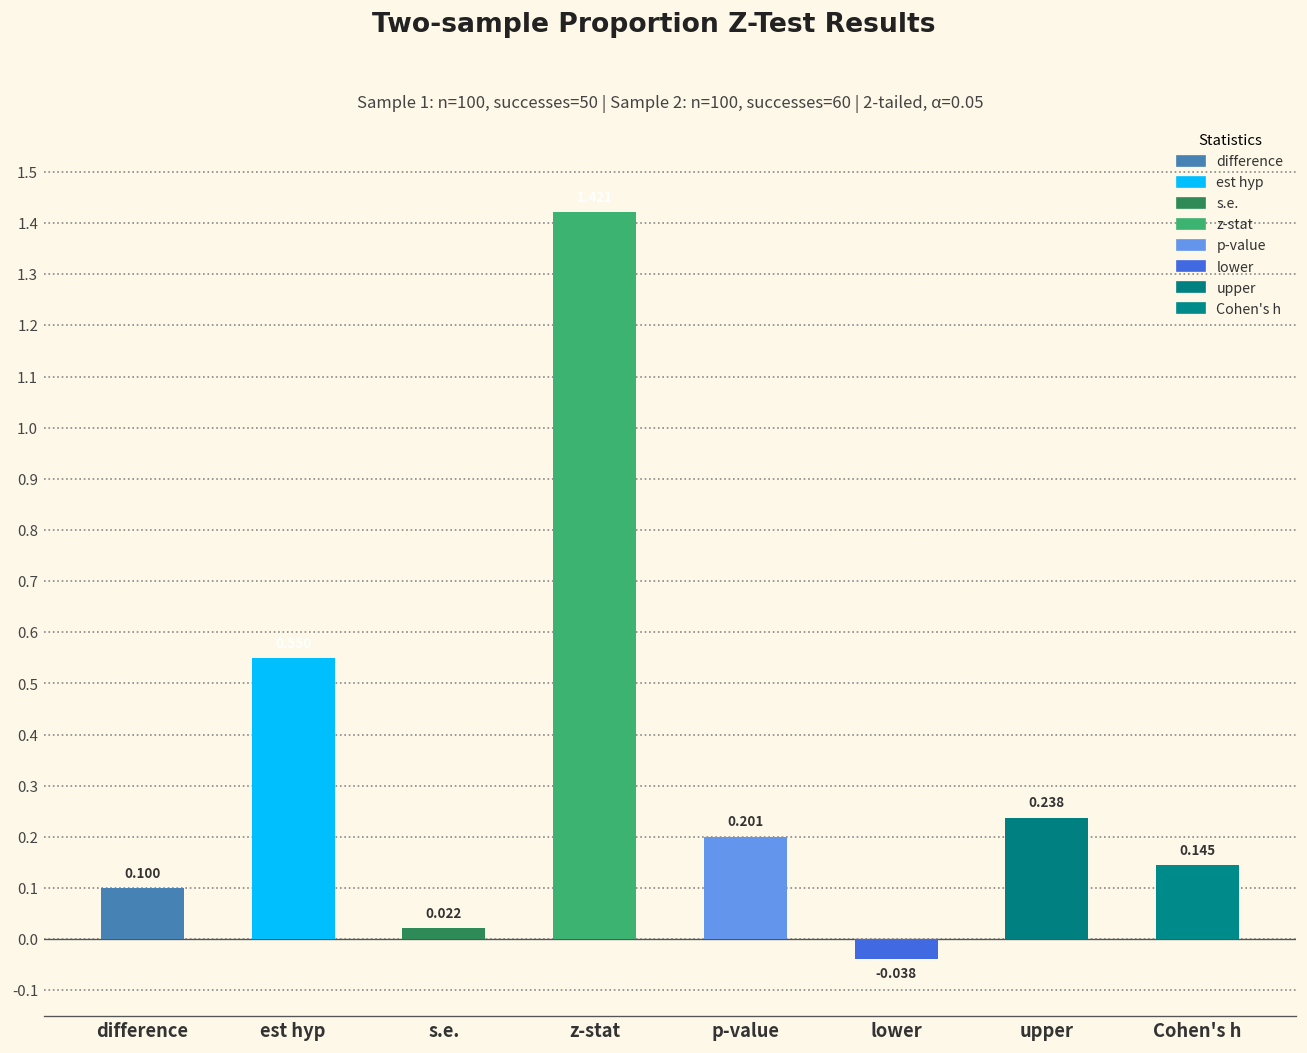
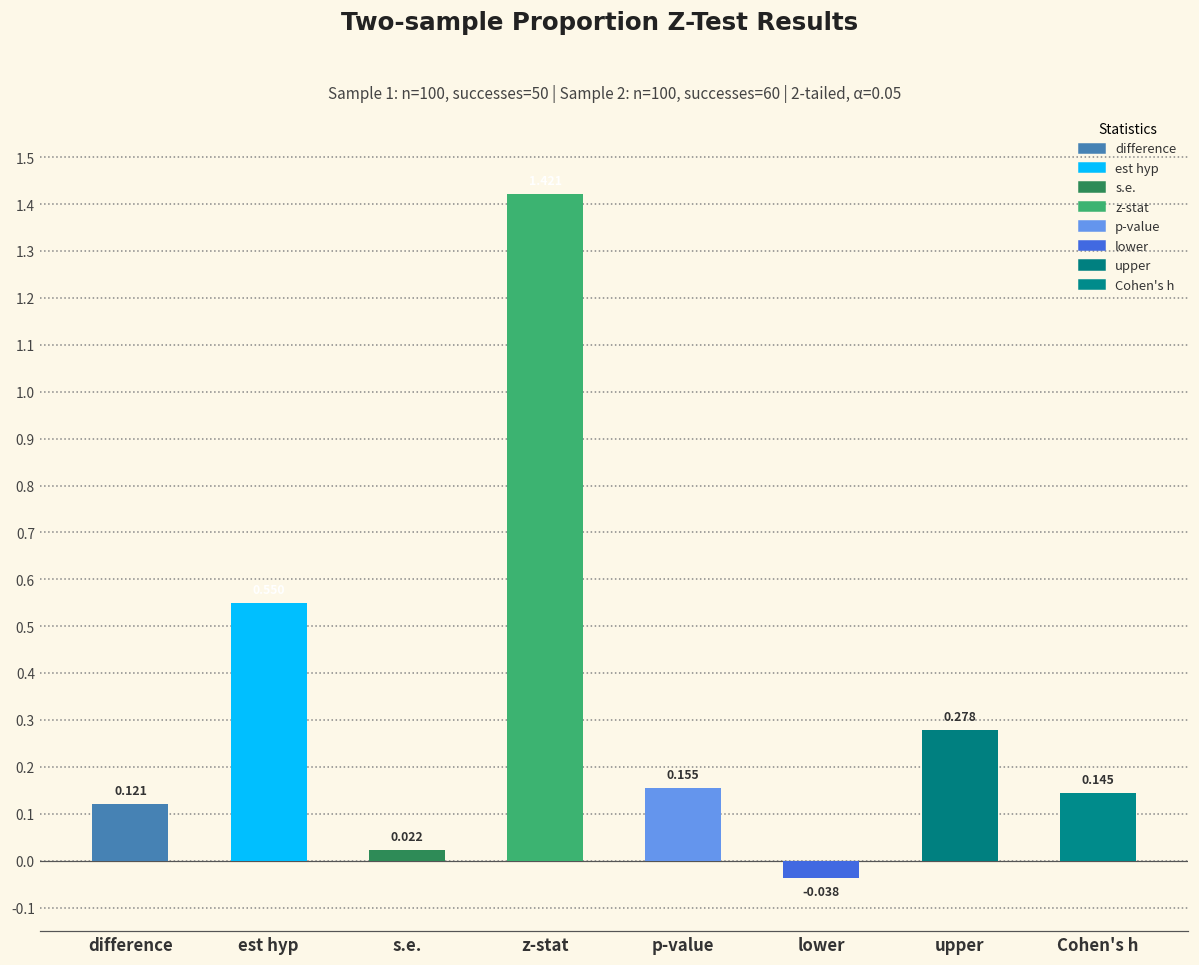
difference: 0.100 -> 0.121
p-value: 0.201 -> 0.155
upper: 0.238 -> 0.278
